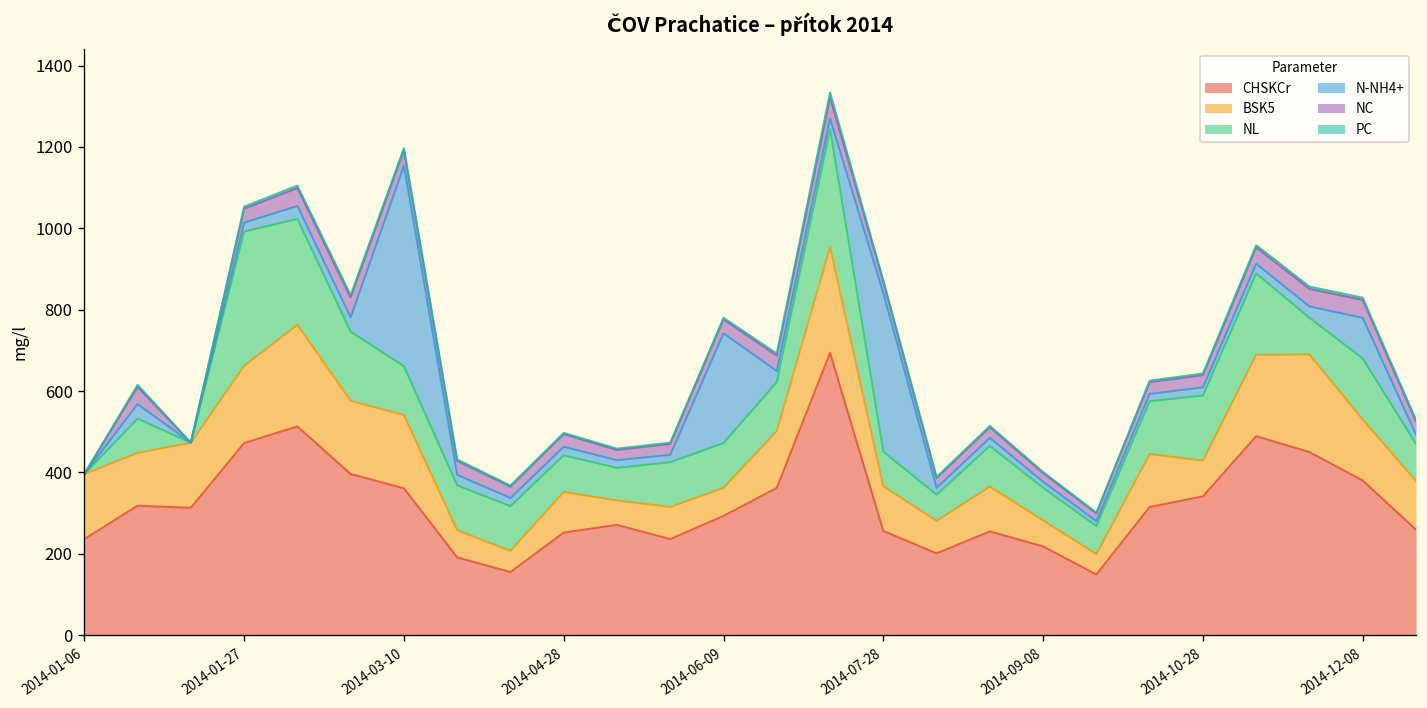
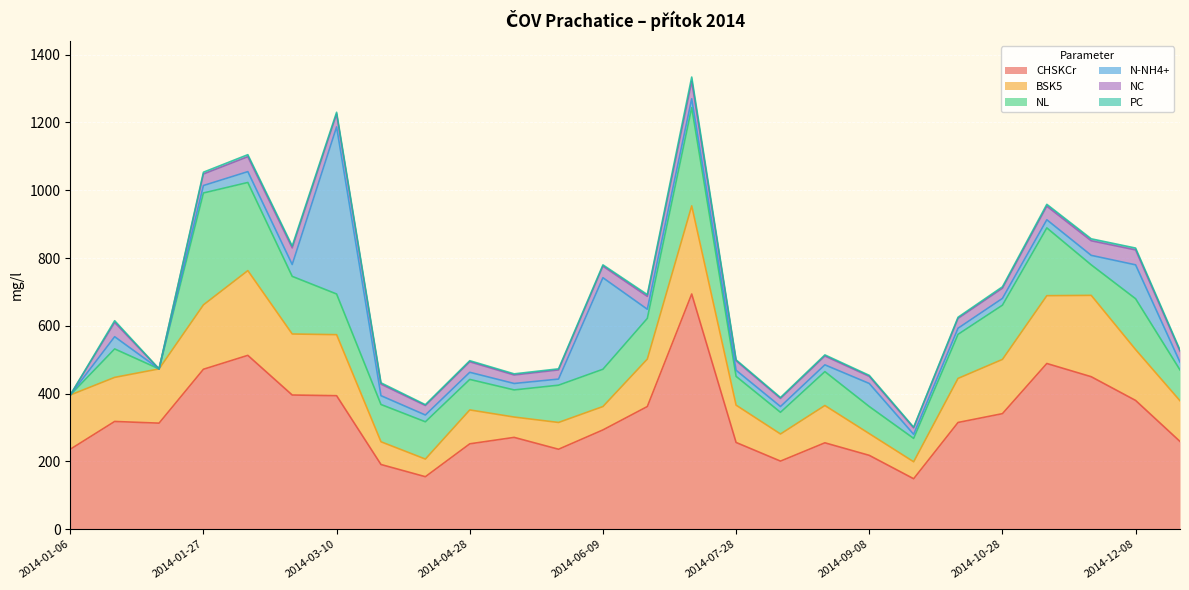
CHSKCr, 2014-03-10: 360 -> 390
N-NH4+, 2014-07-28: 390 -> 20
N-NH4+, 2014-09-08: 20 -> 70
BSK5, 2014-10-28: 90 -> 160
